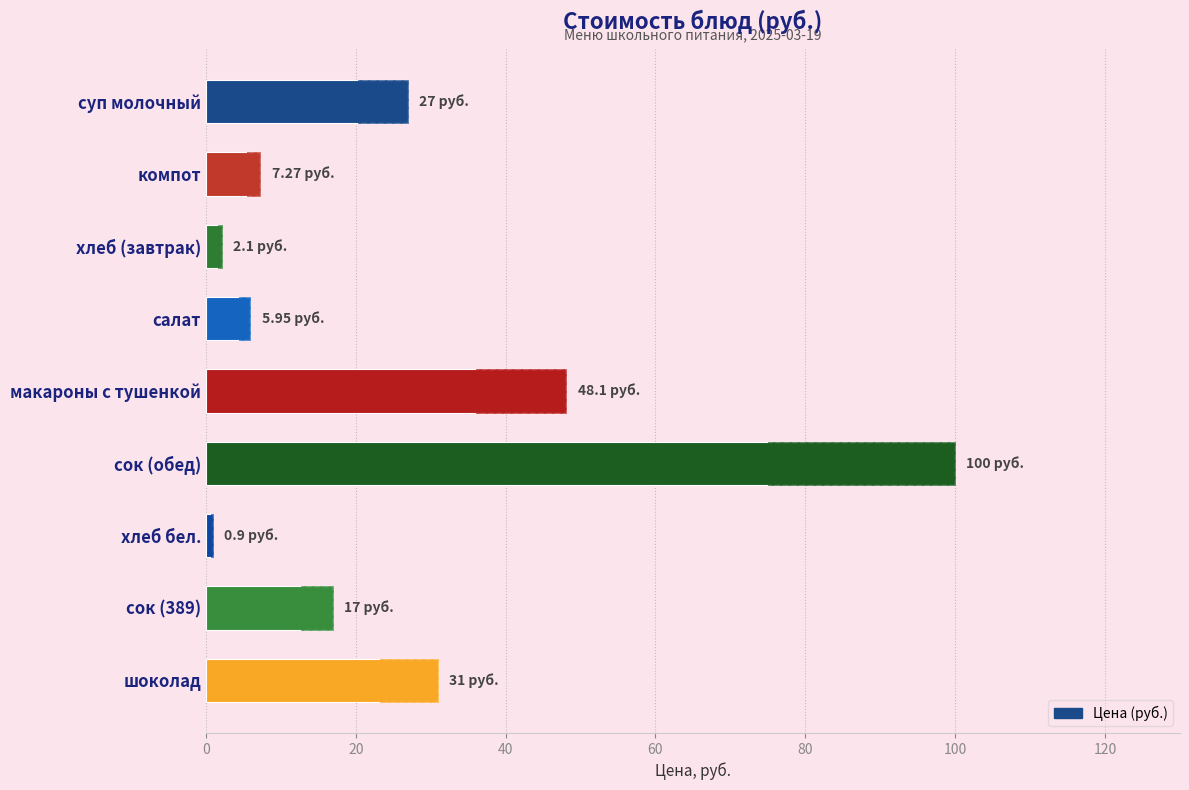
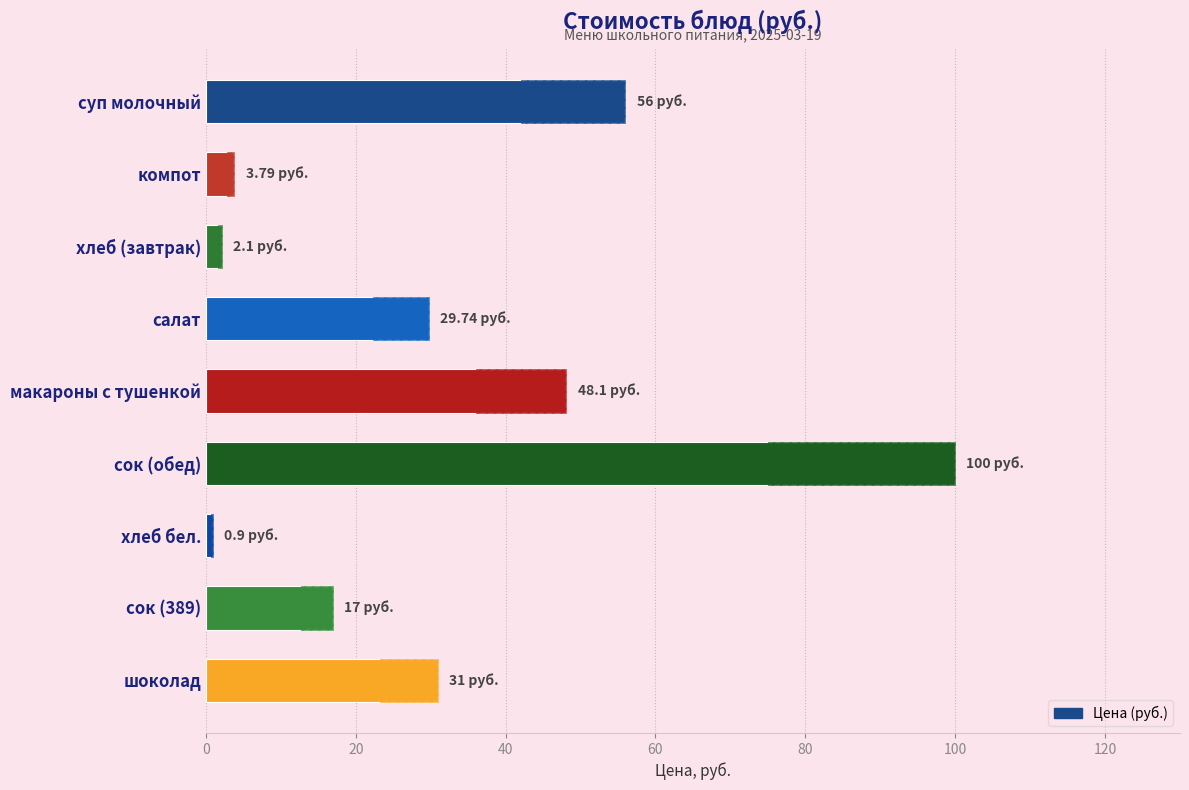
Цена (руб.), суп молочный: 27 -> 56
Цена (руб.), компот: 7.27 -> 3.79
Цена (руб.), салат: 5.95 -> 29.74
